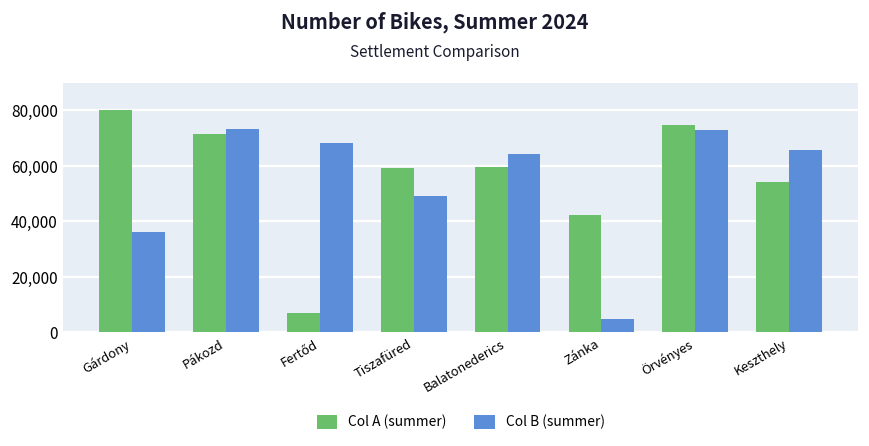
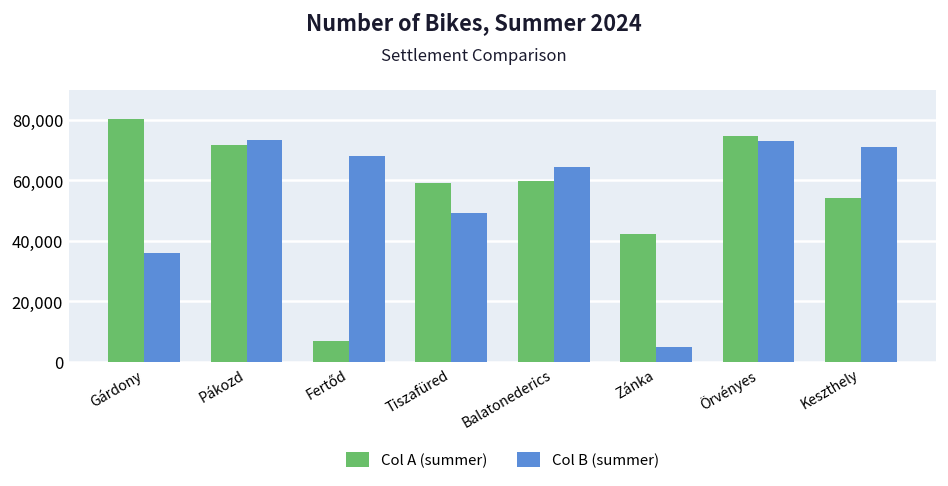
Col B (summer), Keszthely: 66,000 -> 71,000
